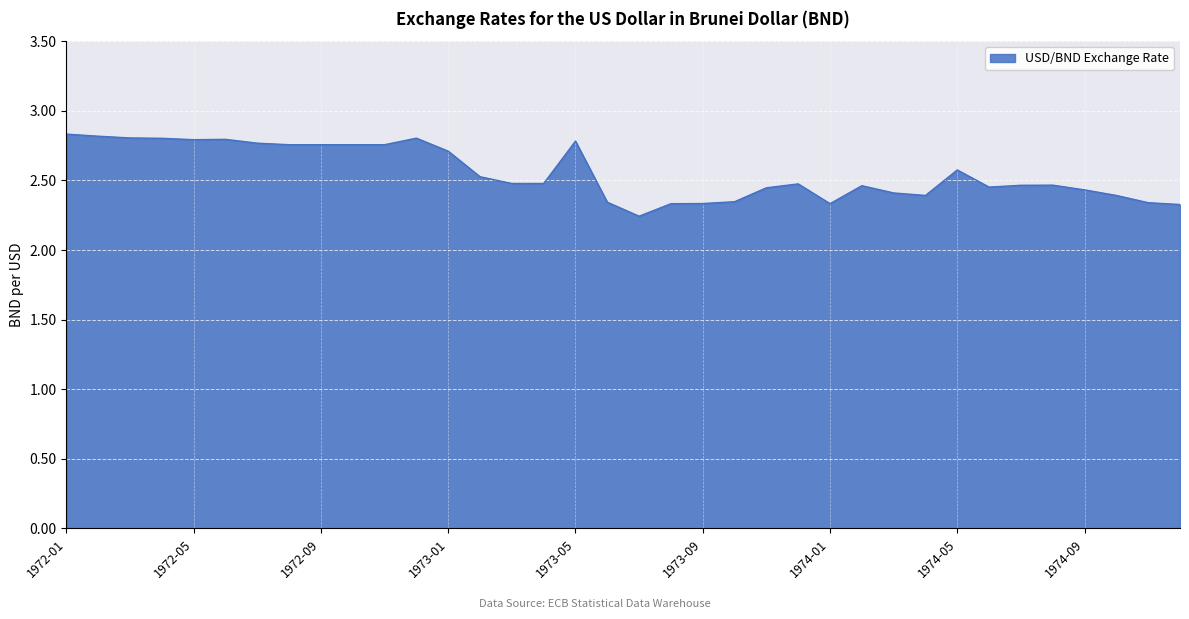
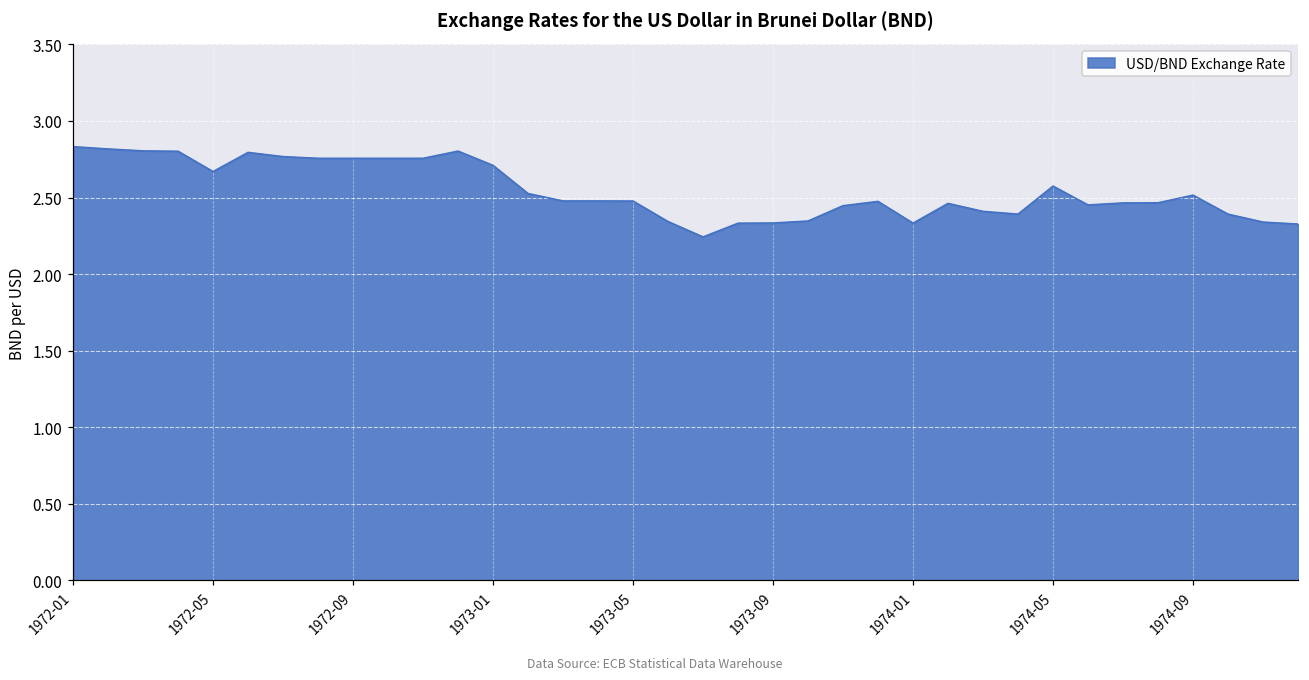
1972-05: 2.79 -> 2.67
1973-05: 2.78 -> 2.48
1974-09: 2.43 -> 2.52
